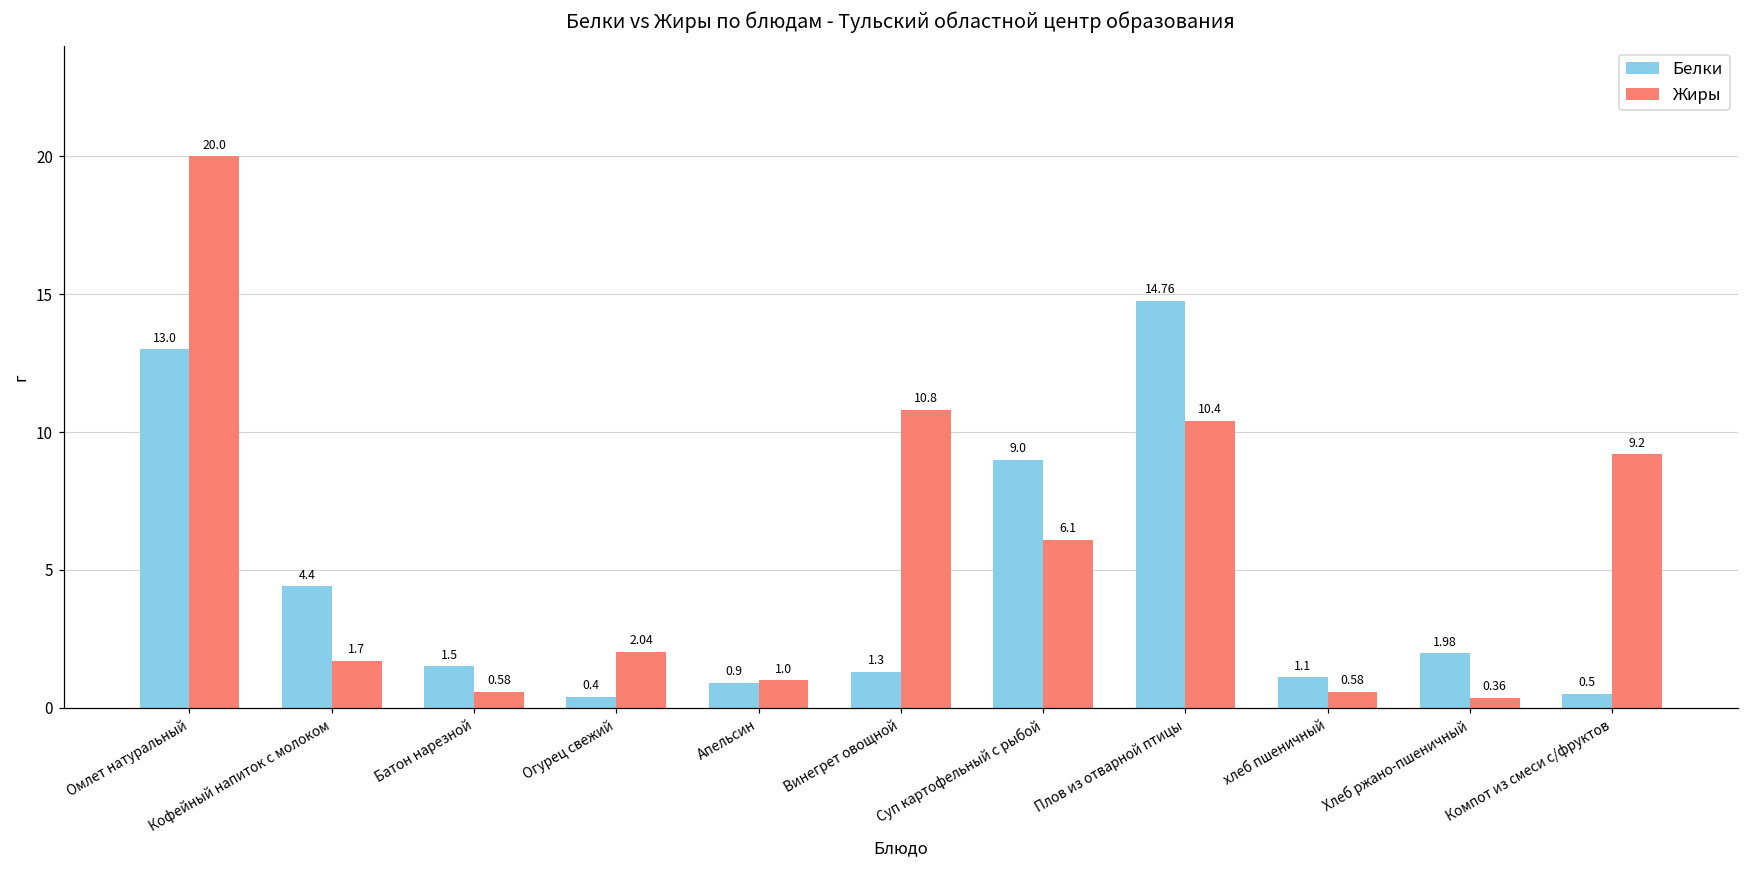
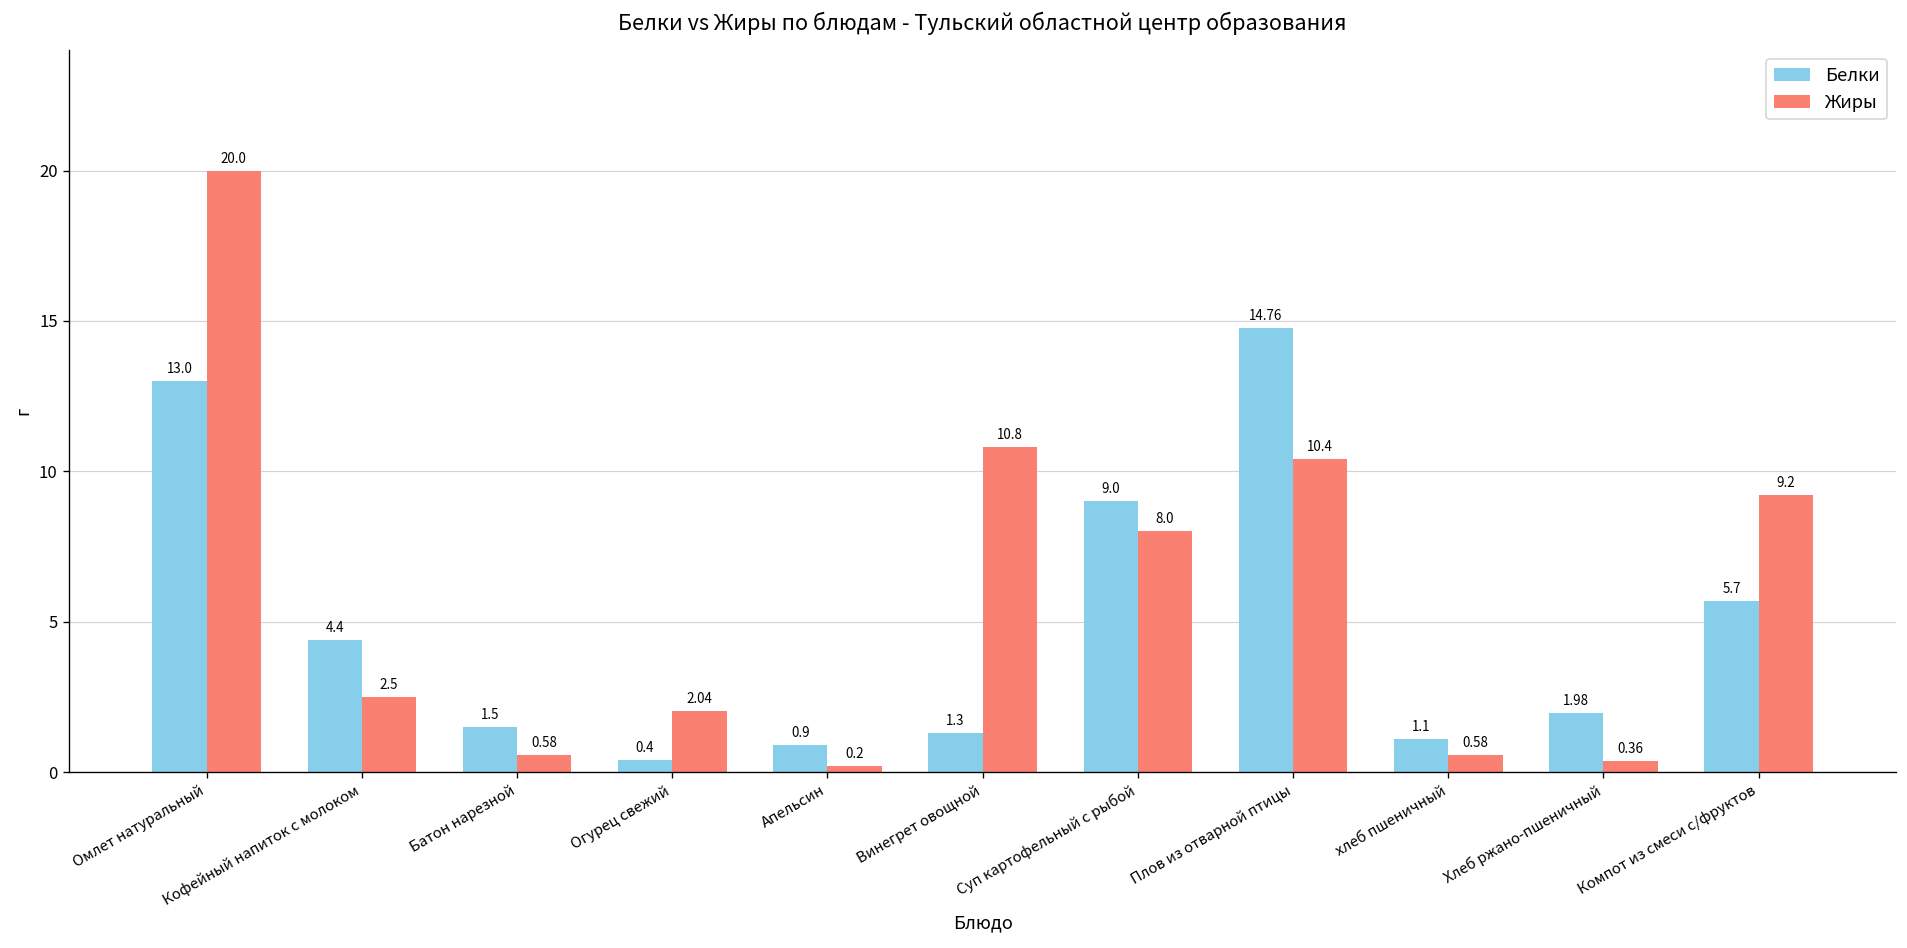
Жиры, Кофейный напиток с молоком: 1.7 -> 2.5
Жиры, Апельсин: 1.0 -> 0.2
Жиры, Суп картофельный с рыбой: 6.1 -> 8.0
Белки, Компот из смеси с/фруктов: 0.5 -> 5.7
